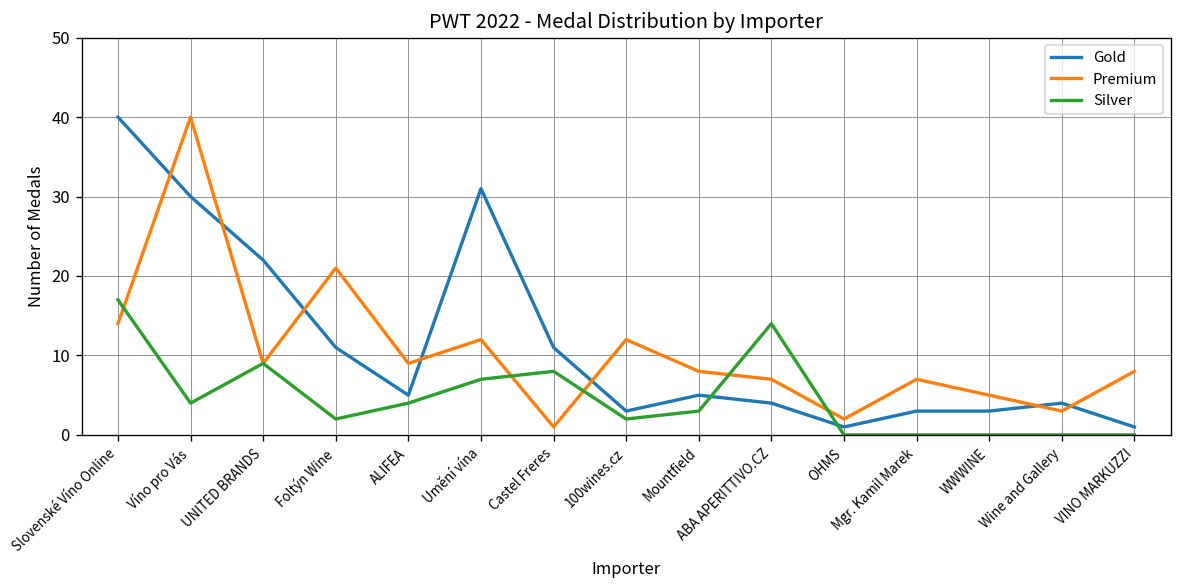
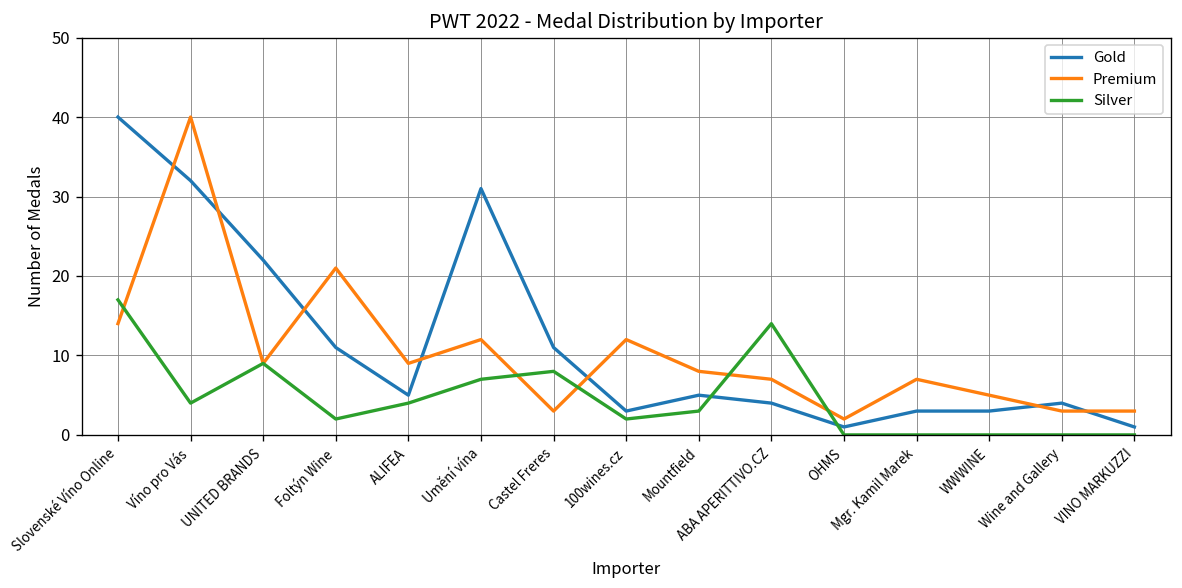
Gold, Víno pro Vás: 30 -> 32
Premium, Castel Freres: 1 -> 3
Premium, VINO MARKUZZI: 8 -> 3
